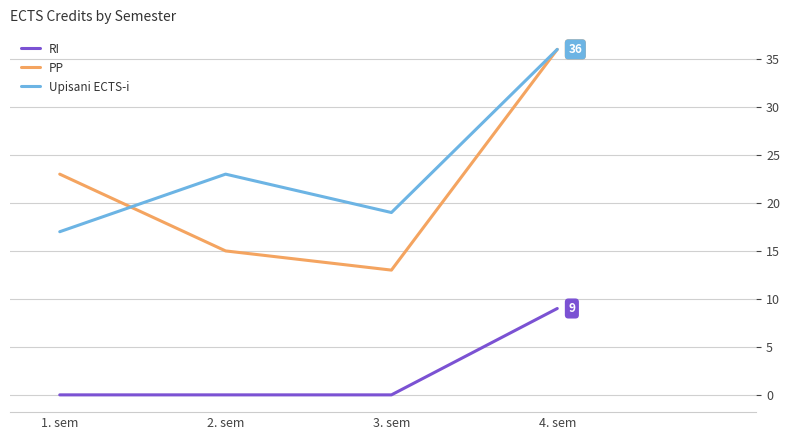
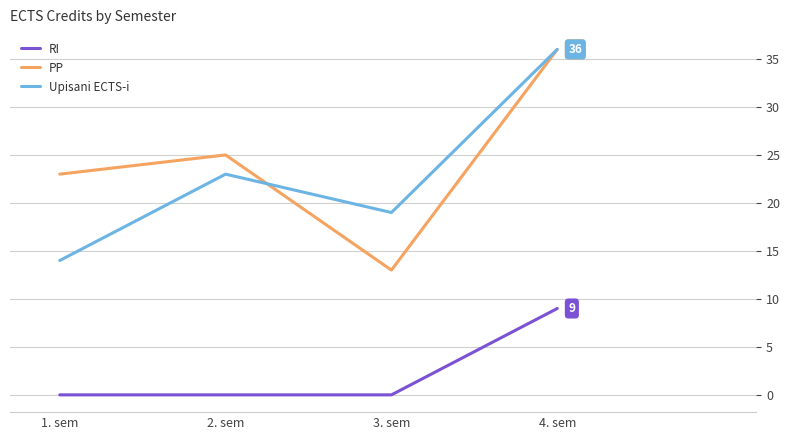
Upisani ECTS-i, 1. sem: 17 -> 14
PP, 2. sem: 15 -> 25
